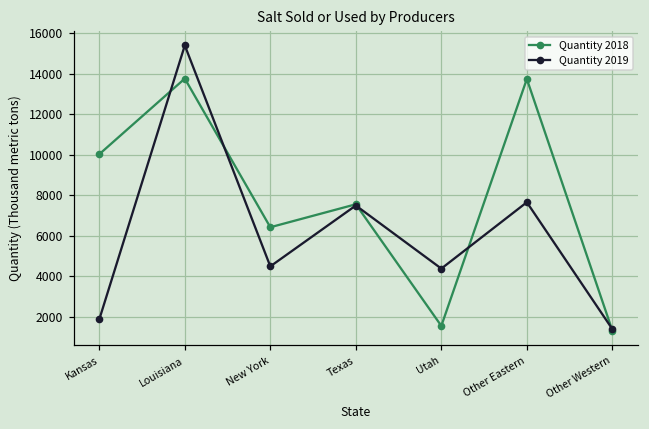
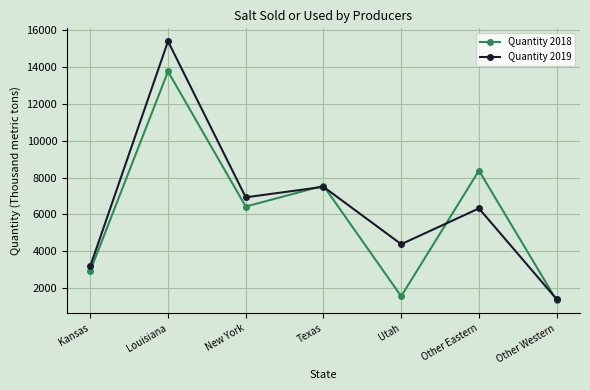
Quantity 2018, Kansas: 10000 -> 2900
Quantity 2019, Kansas: 1900 -> 3200
Quantity 2019, New York: 4500 -> 6900
Quantity 2018, Other Eastern: 13700 -> 8400
Quantity 2019, Other Eastern: 7700 -> 6300
